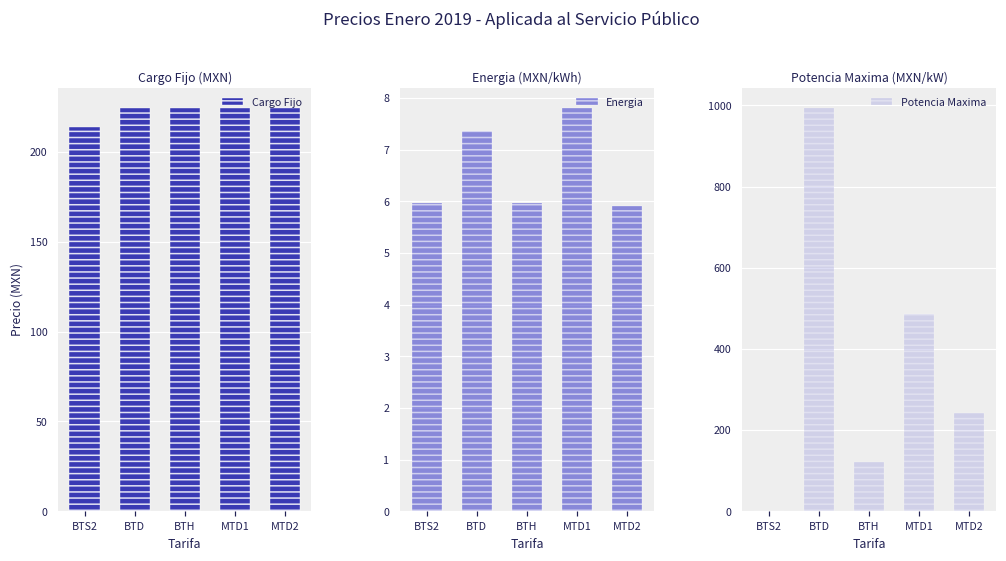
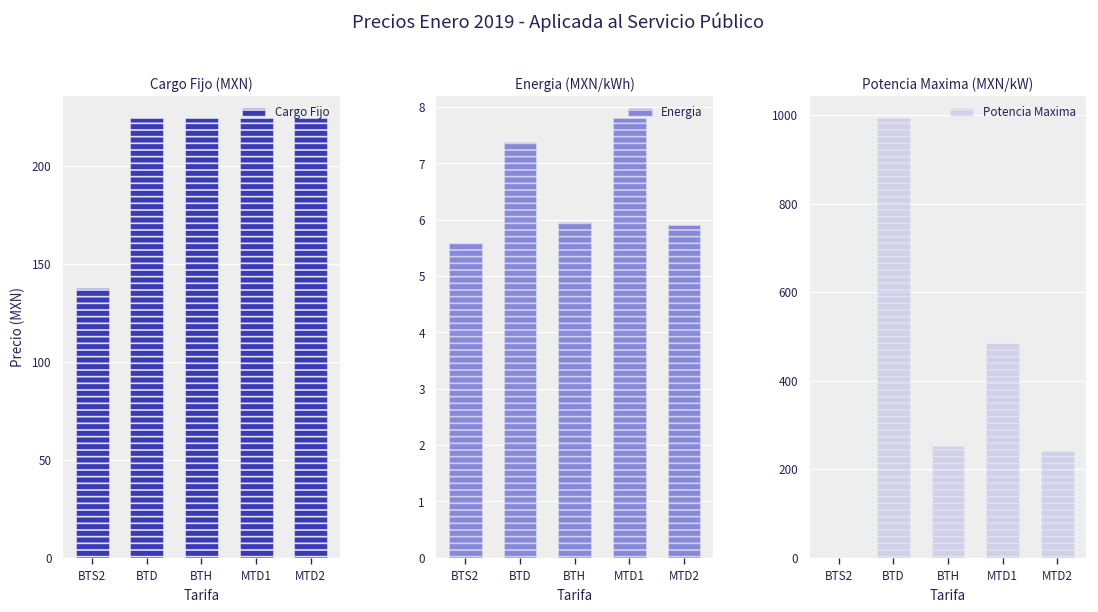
Cargo Fijo (MXN), BTS2: 214 -> 138
Energia (MXN/kWh), BTS2: 6.0 -> 5.6
Potencia Maxima (MXN/kW), BTH: 120 -> 250
